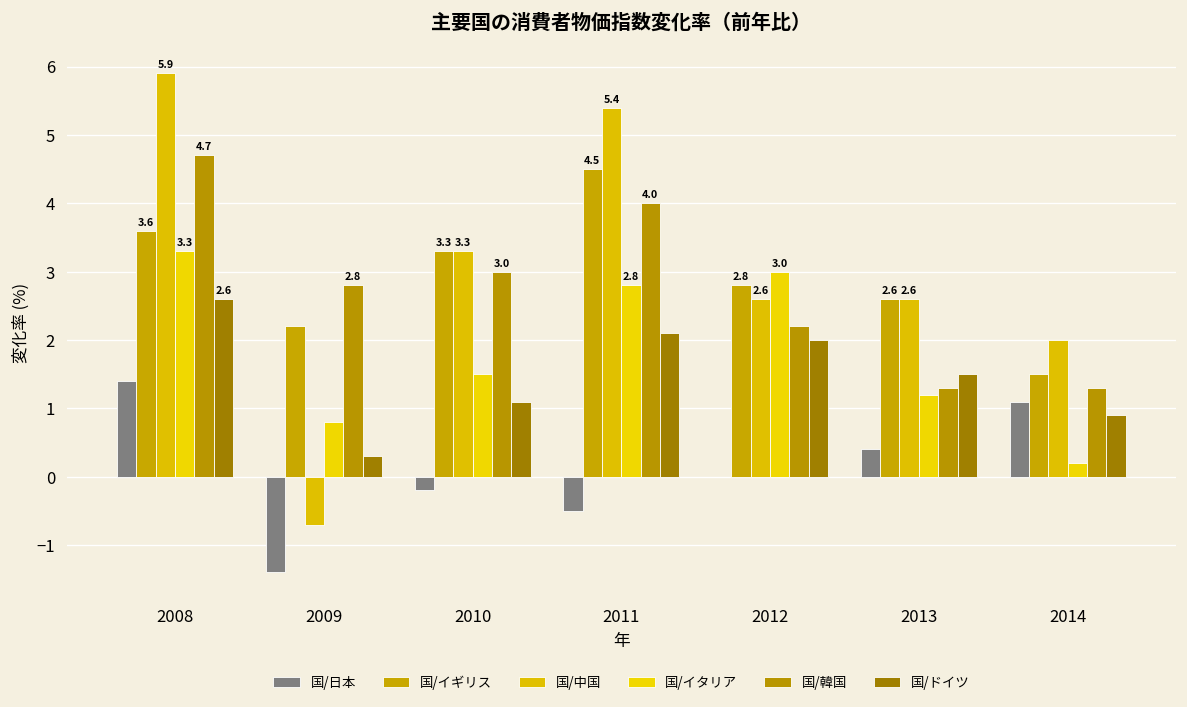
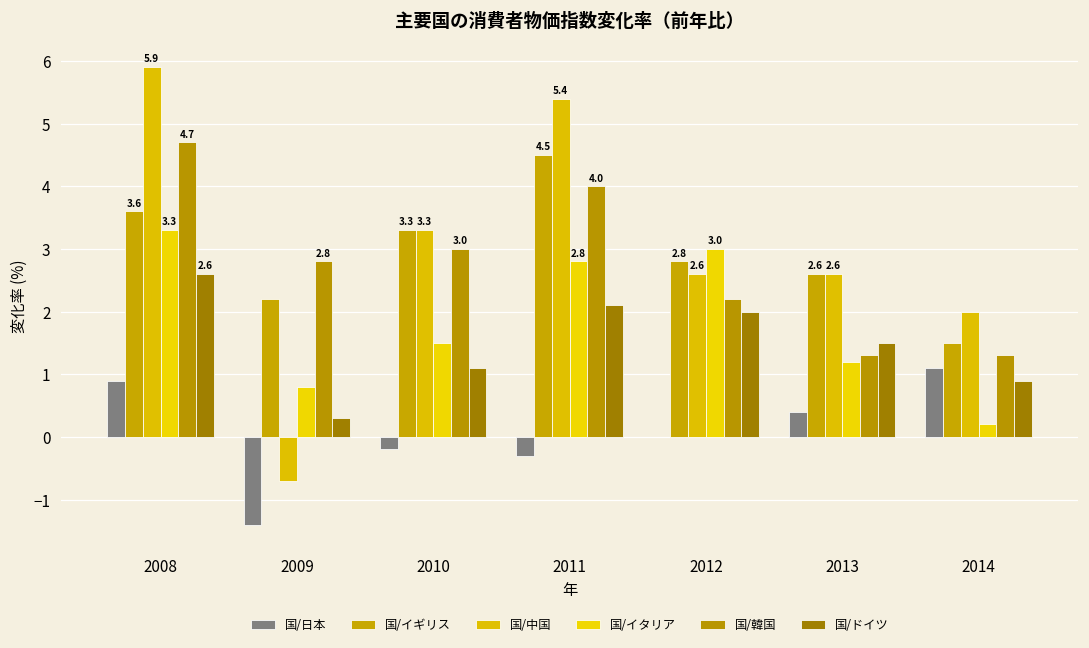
国/日本, 2008: 1.4 -> 0.9
国/日本, 2011: -0.5 -> -0.3
